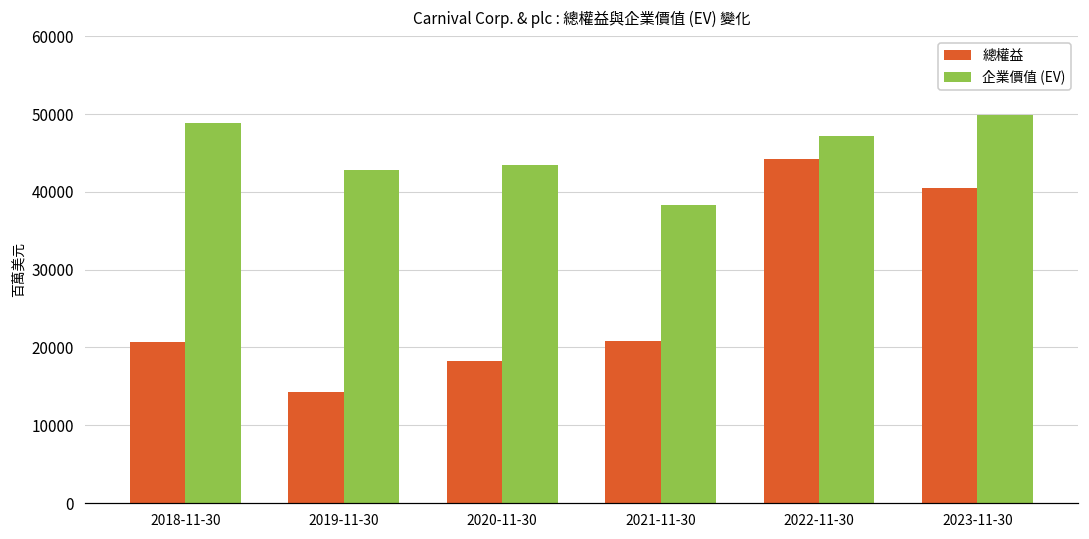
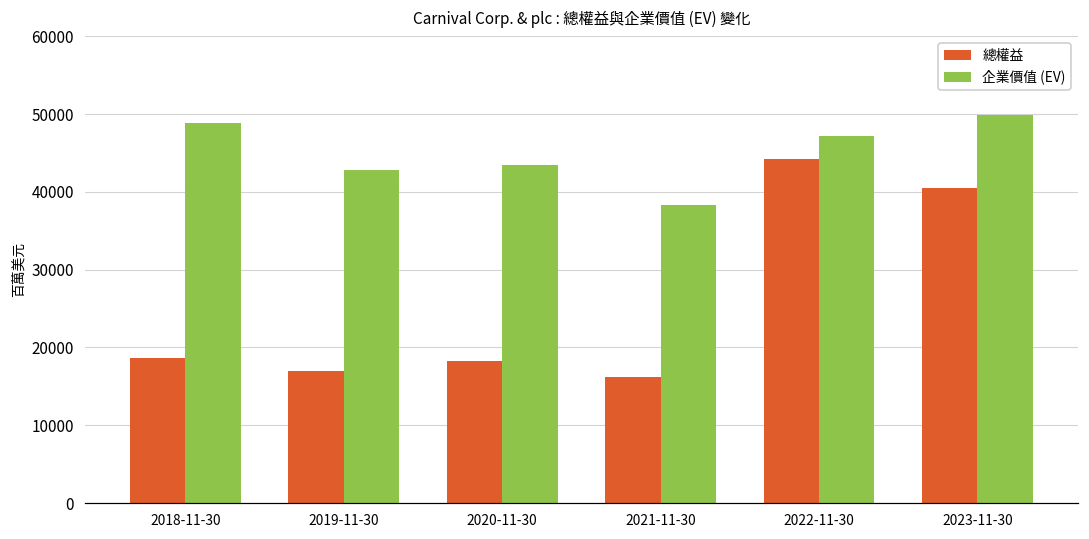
總權益, 2018-11-30: 21000 -> 19000
總權益, 2019-11-30: 14000 -> 17000
總權益, 2021-11-30: 21000 -> 16000
